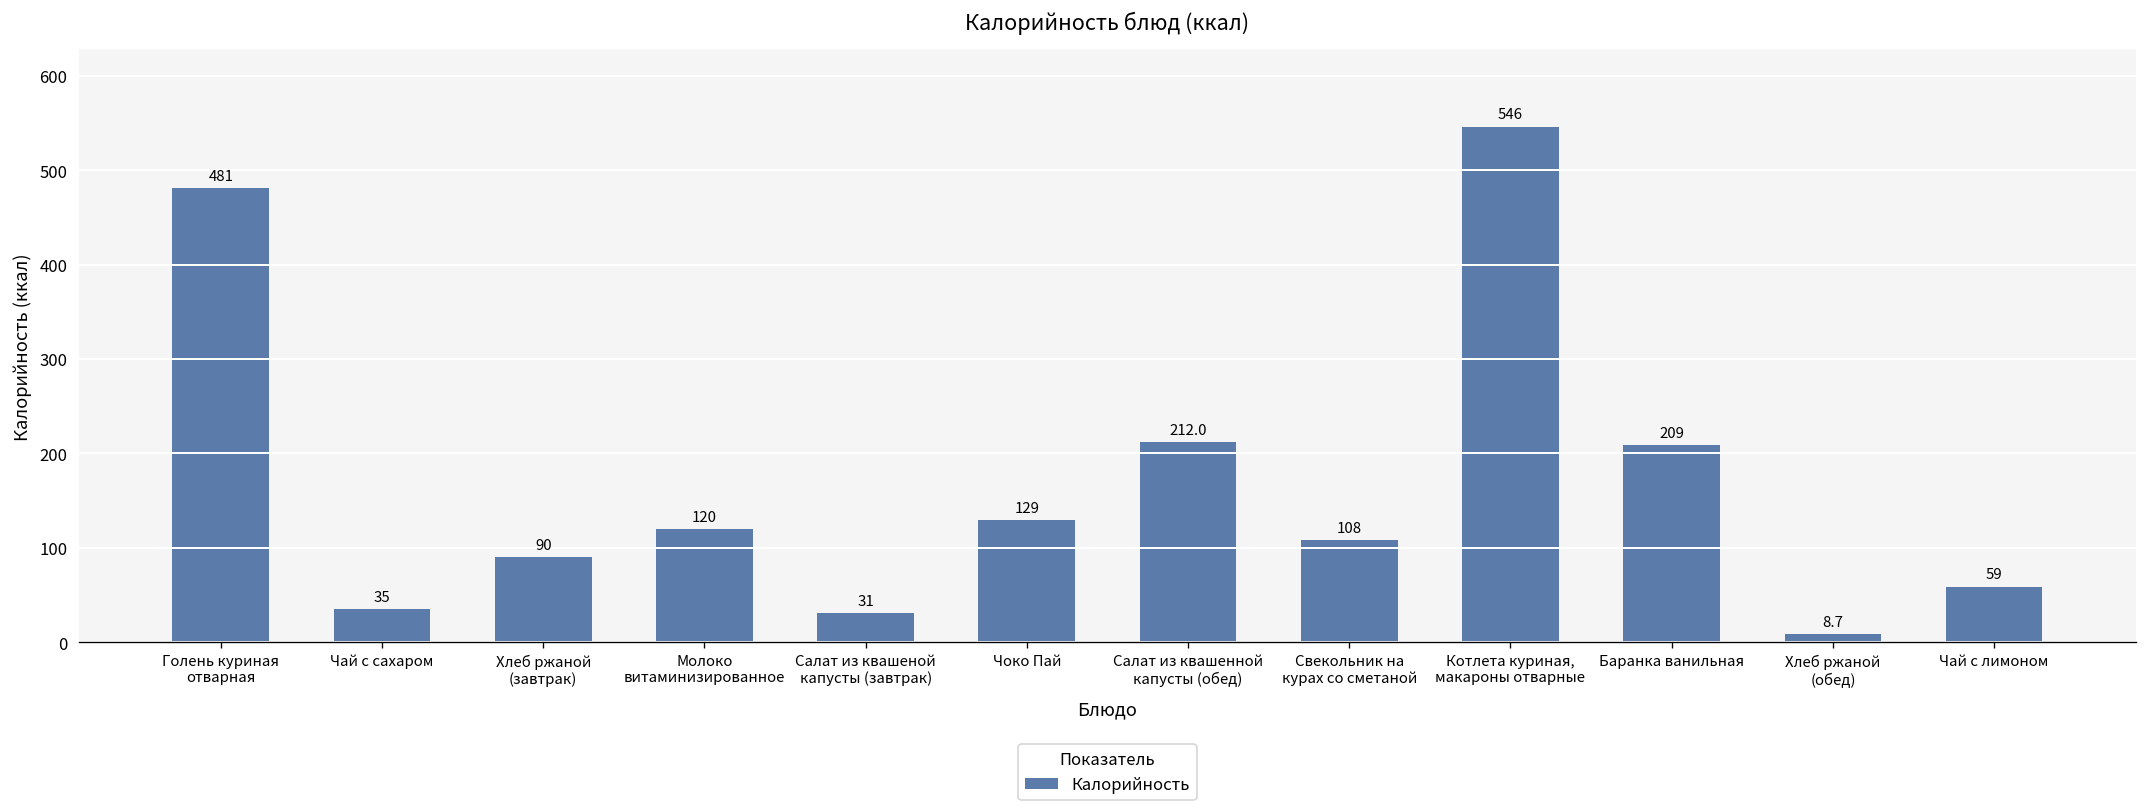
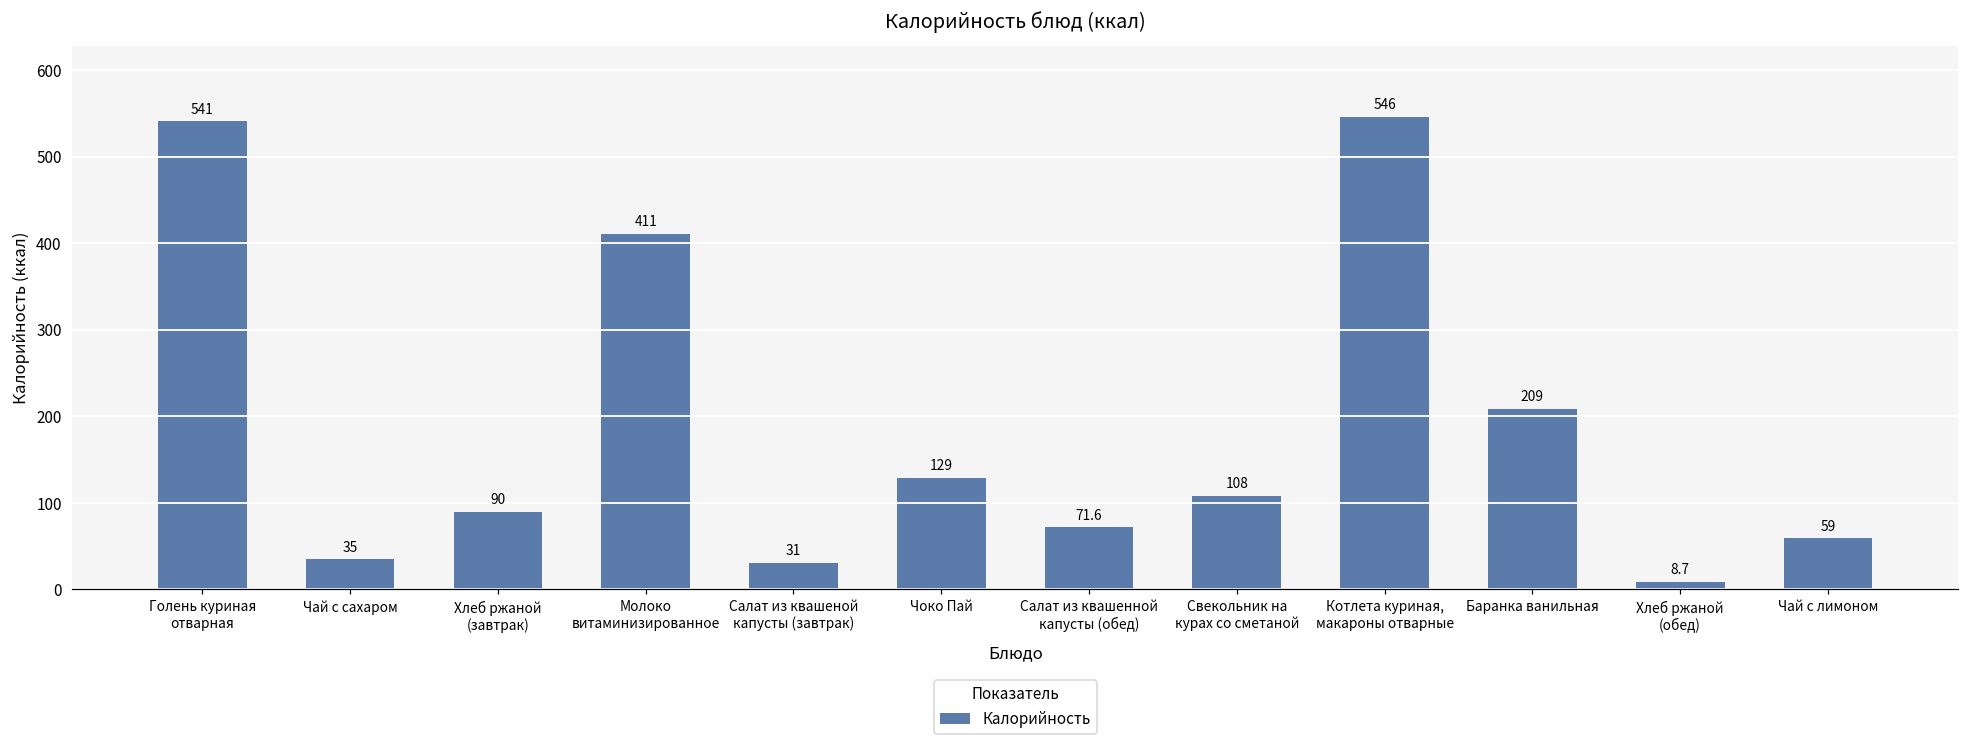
Голень куриная отварная: 481 -> 541
Молоко витаминизированное: 120 -> 411
Салат из квашенной капусты (обед): 212.0 -> 71.6
